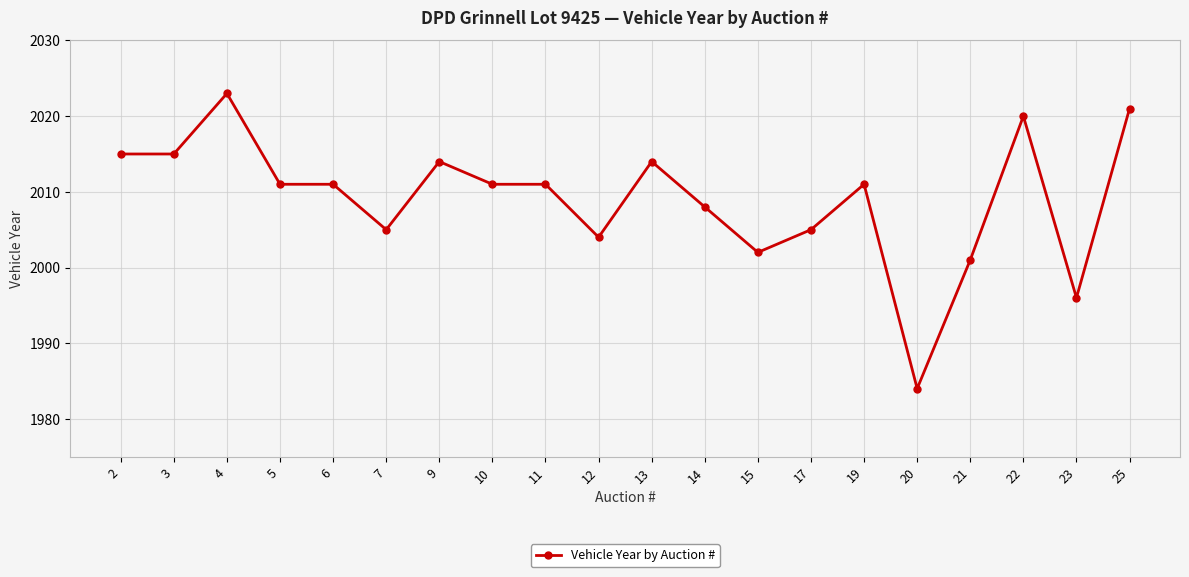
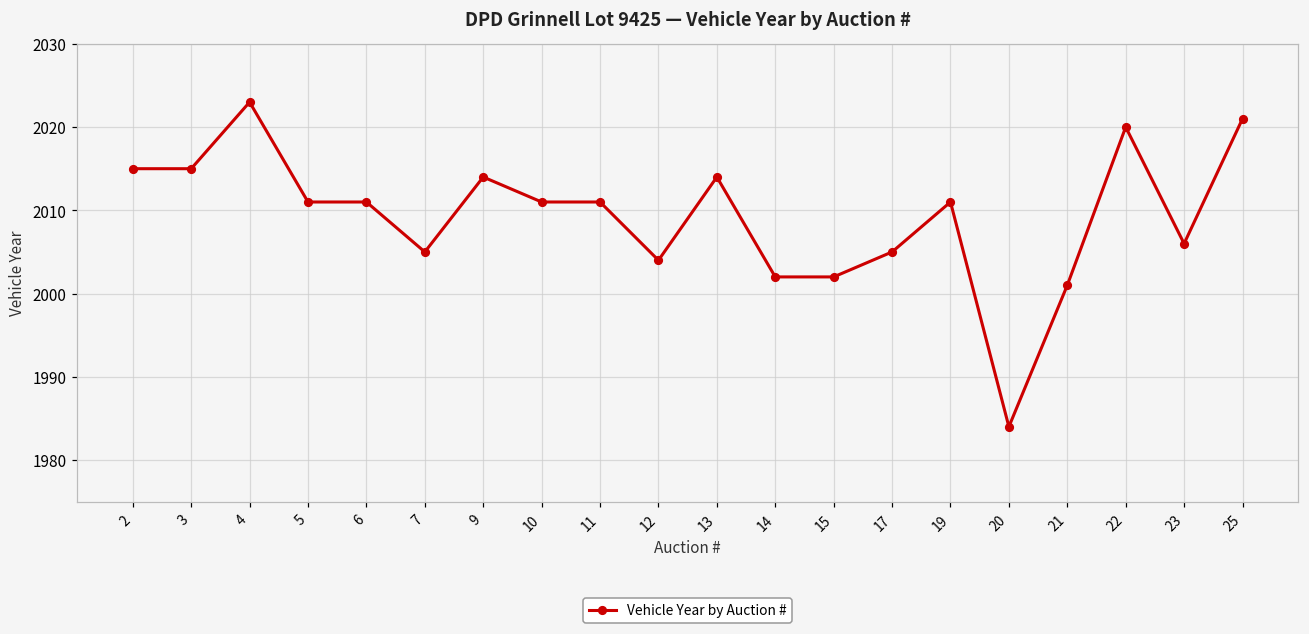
14: 2008 -> 2002
23: 1996 -> 2006
